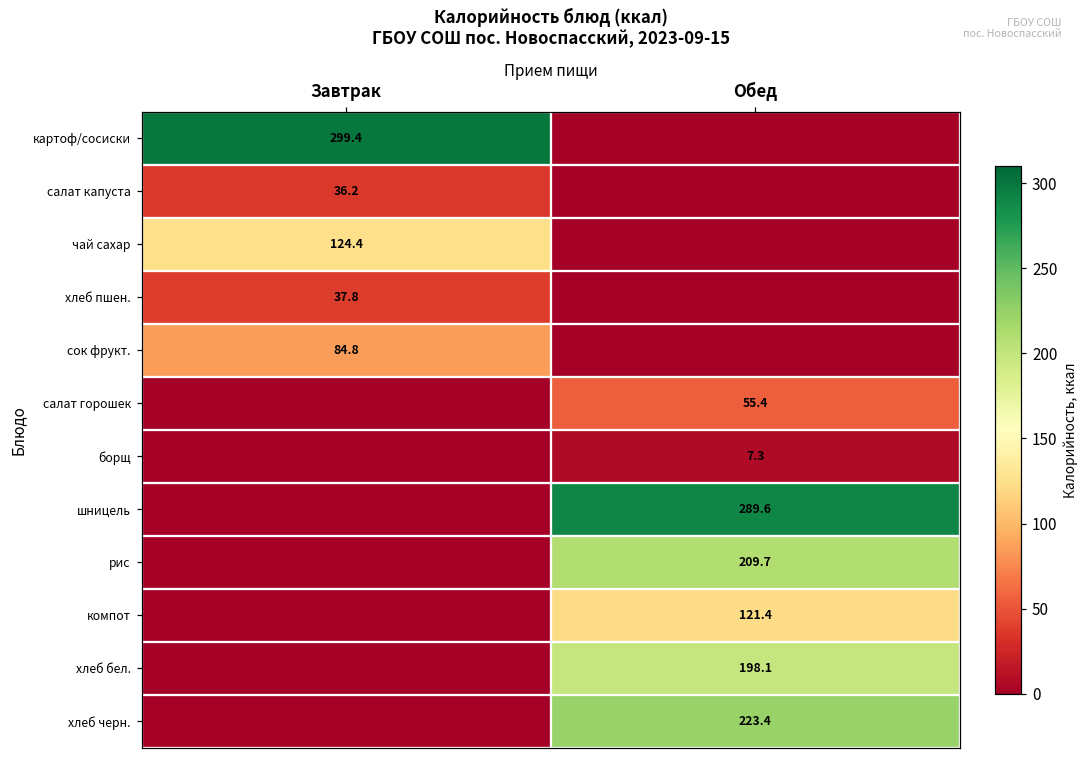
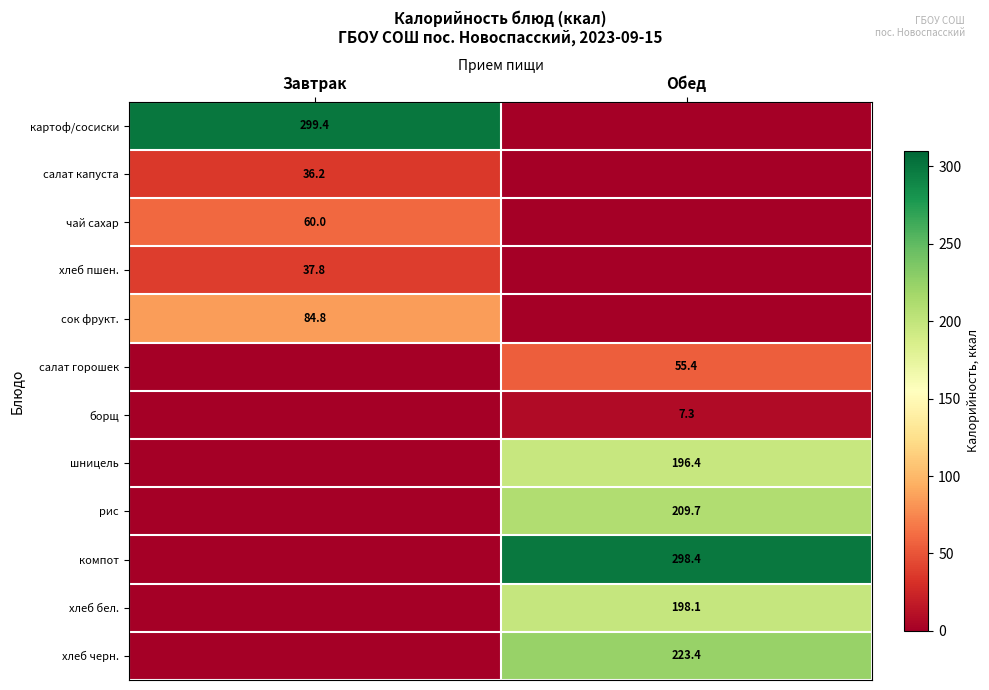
чай сахар, Завтрак: 124.4 -> 60.0
шницель, Обед: 289.6 -> 196.4
компот, Обед: 121.4 -> 298.4
